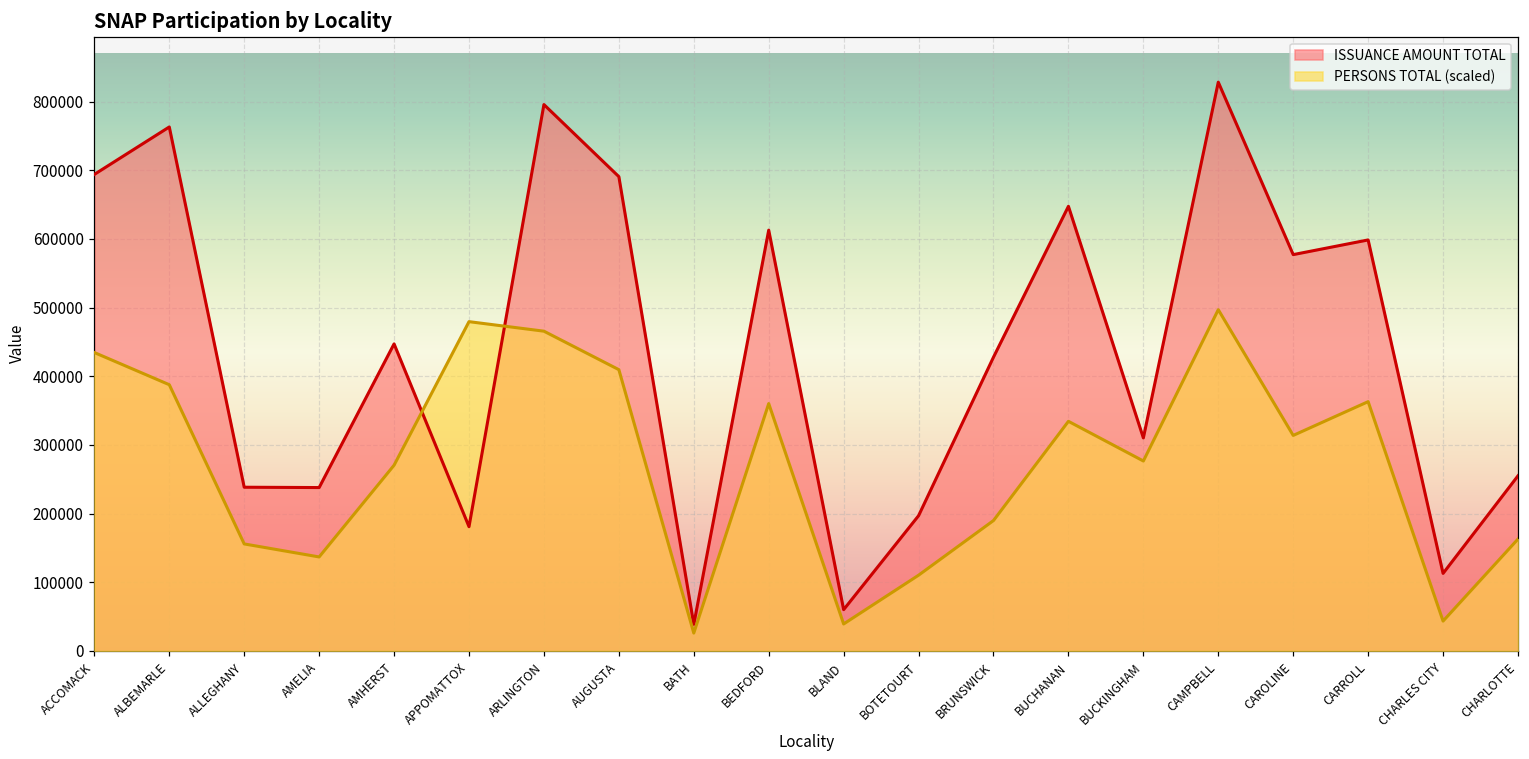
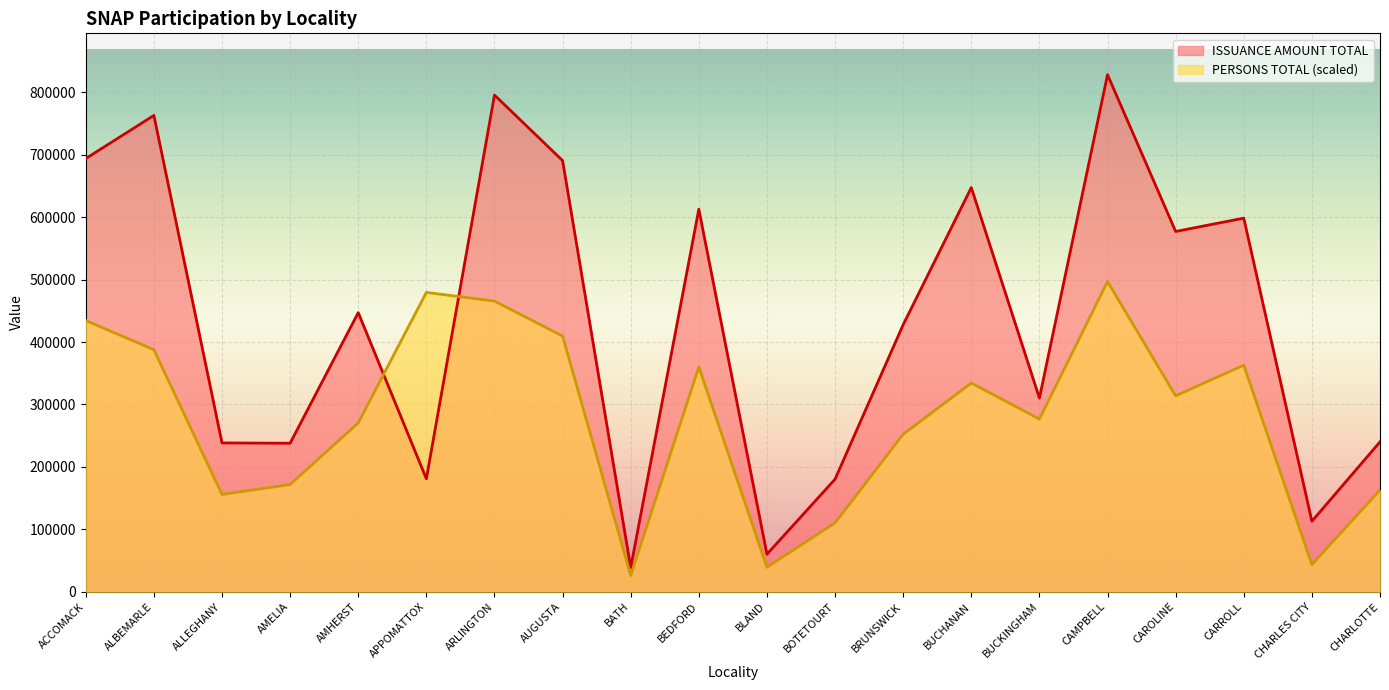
PERSONS TOTAL (scaled), AMELIA: 140000 -> 170000
ISSUANCE AMOUNT TOTAL, BOTETOURT: 200000 -> 180000
PERSONS TOTAL (scaled), BRUNSWICK: 190000 -> 250000
ISSUANCE AMOUNT TOTAL, CHARLOTTE: 260000 -> 240000
